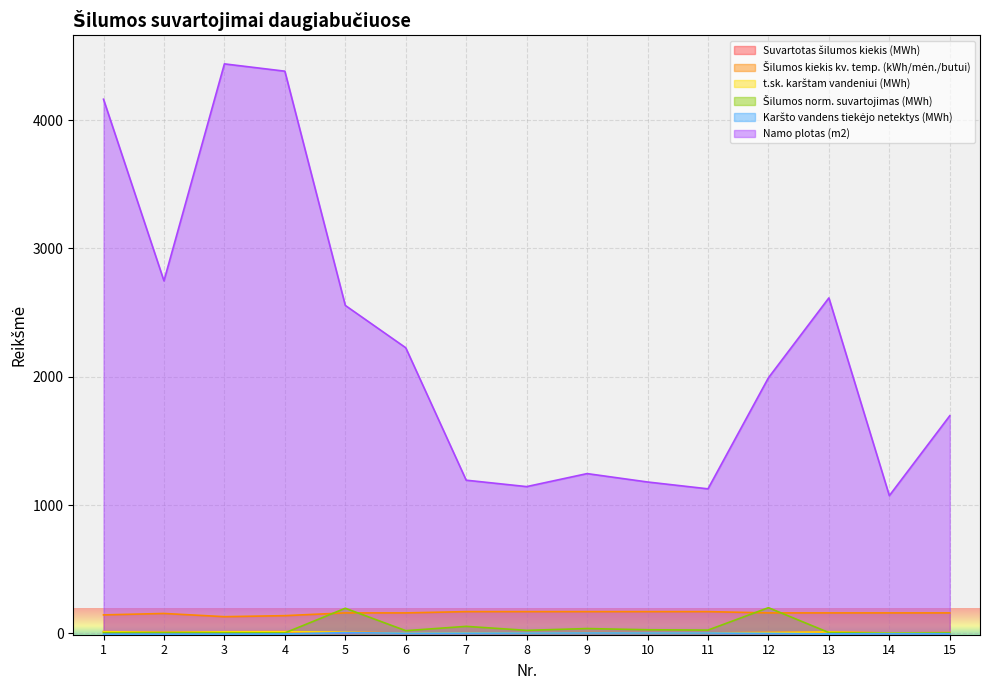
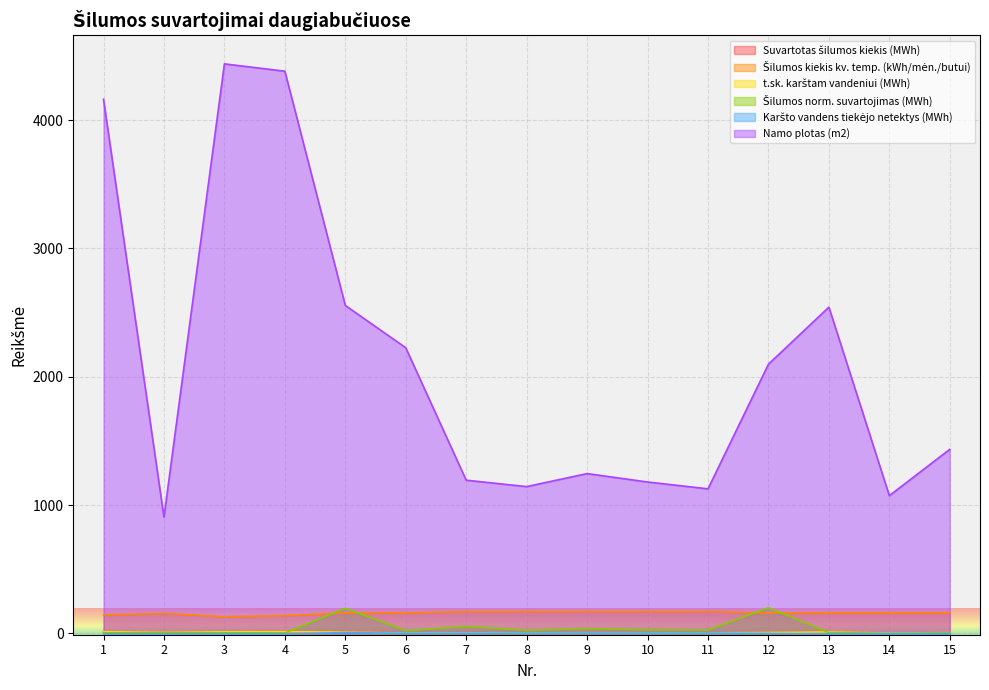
Namo plotas (m2), 2: 2750 -> 910
Namo plotas (m2), 12: 1990 -> 2100
Namo plotas (m2), 13: 2610 -> 2540
Namo plotas (m2), 15: 1700 -> 1430
